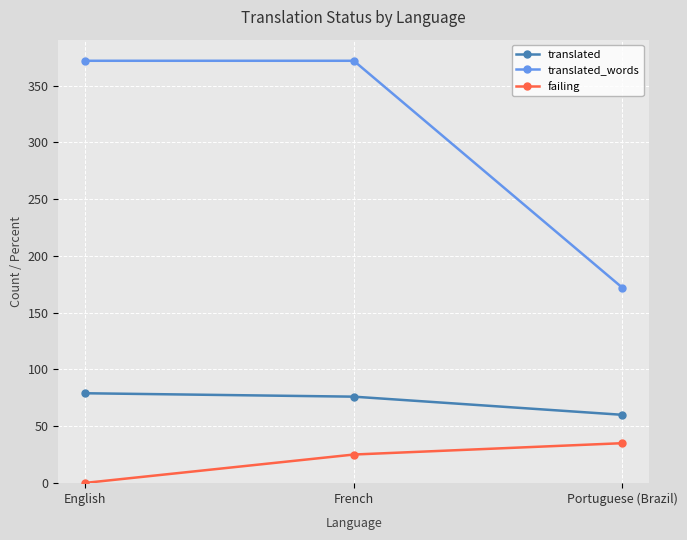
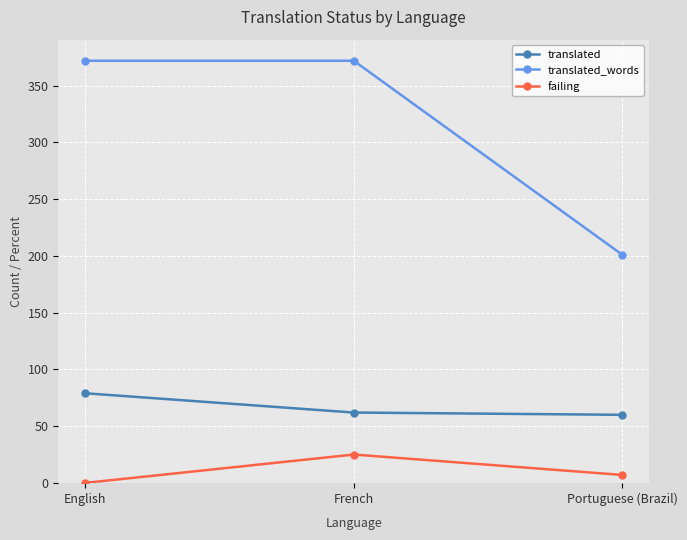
translated, French: 76 -> 62
translated_words, Portuguese (Brazil): 172 -> 201
failing, Portuguese (Brazil): 35 -> 7
